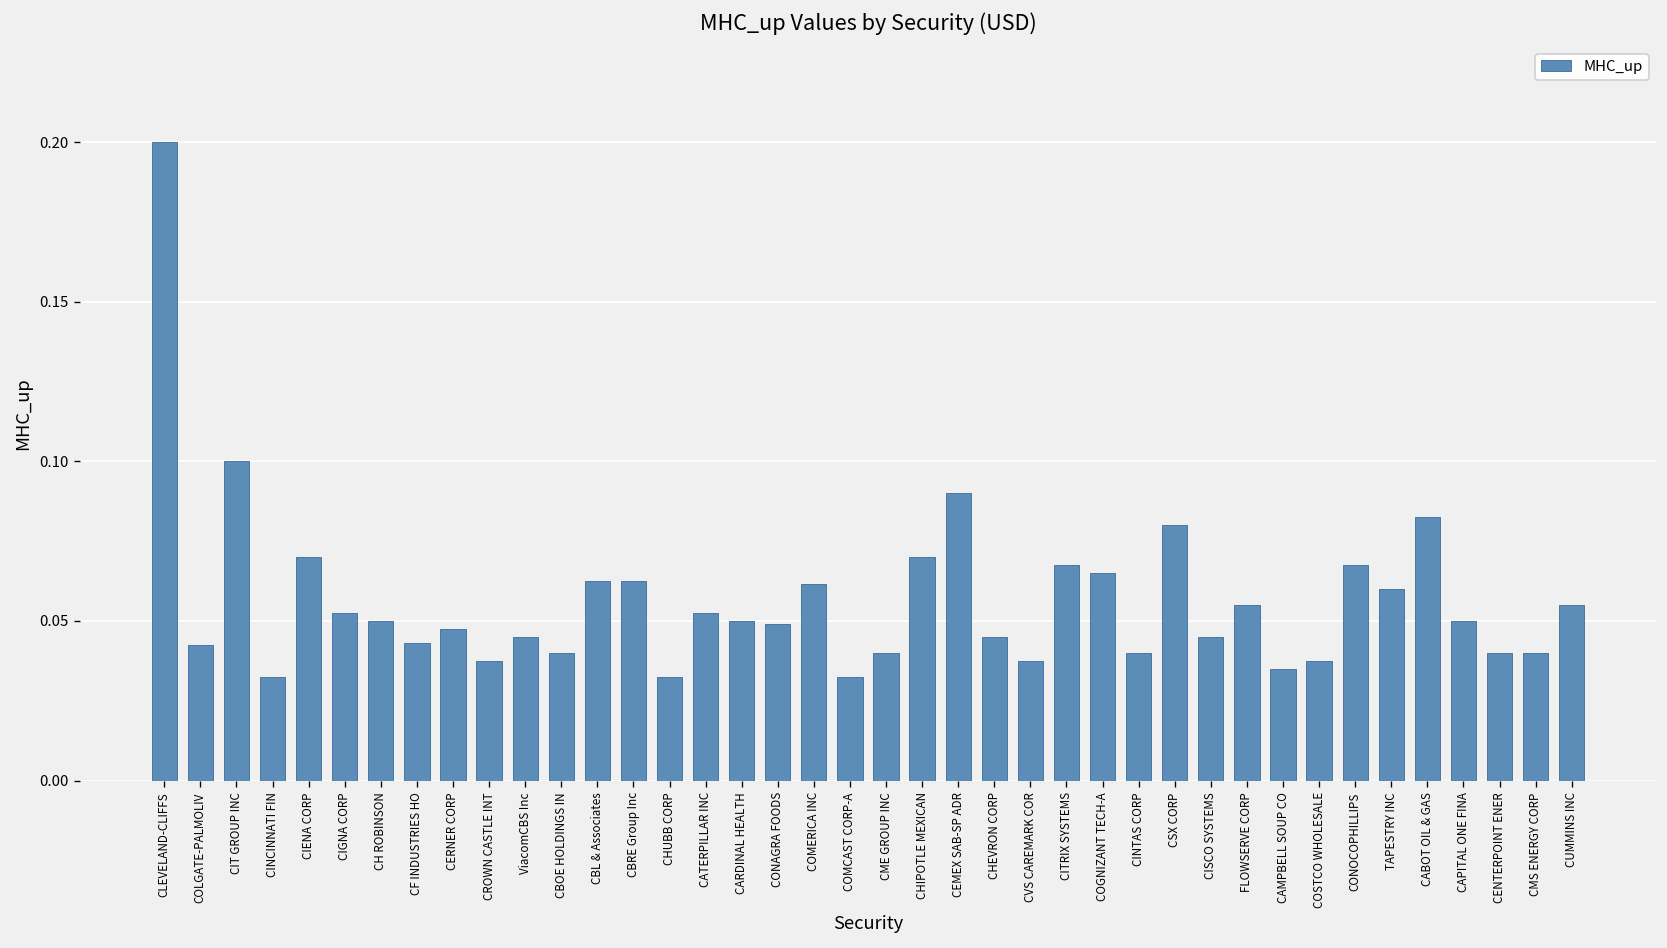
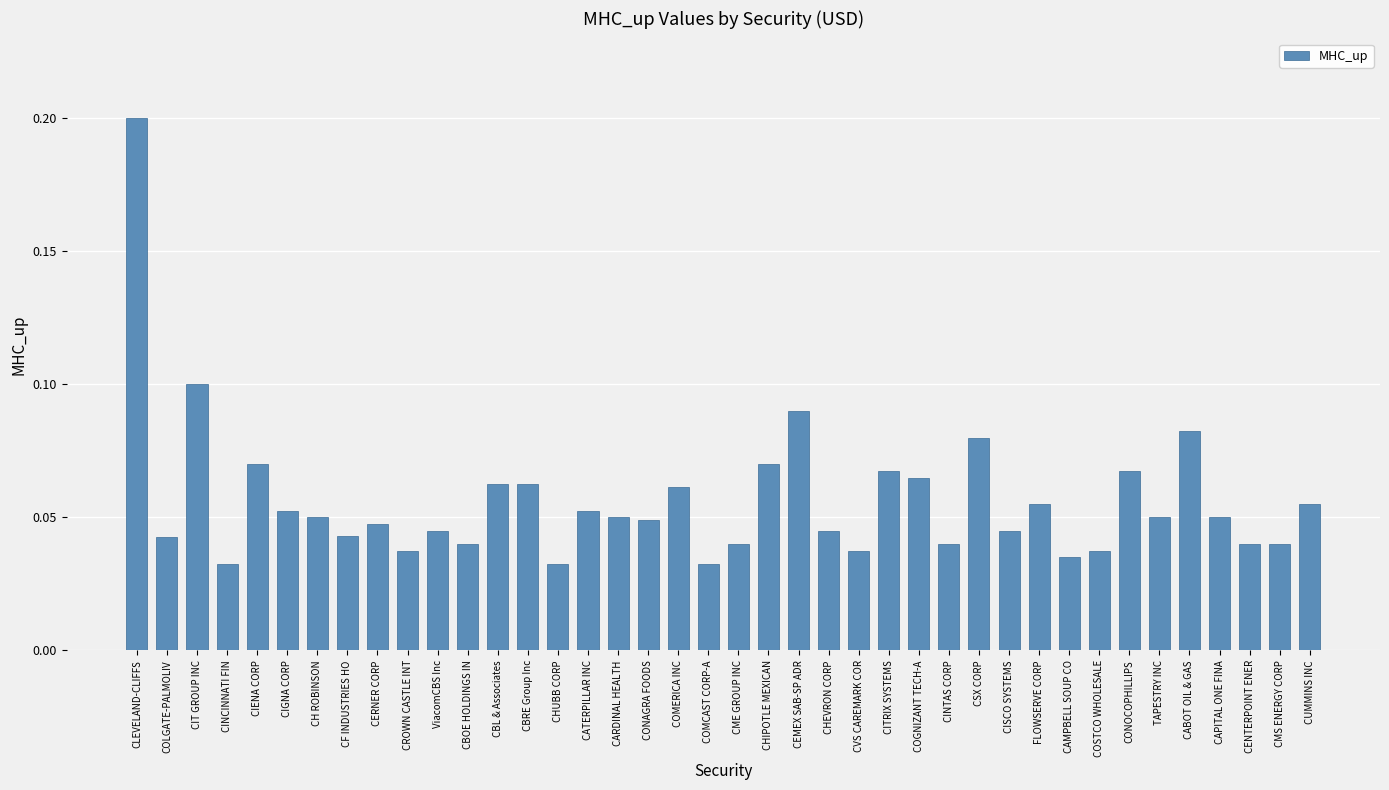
TAPESTRY INC: 0.06 -> 0.05
